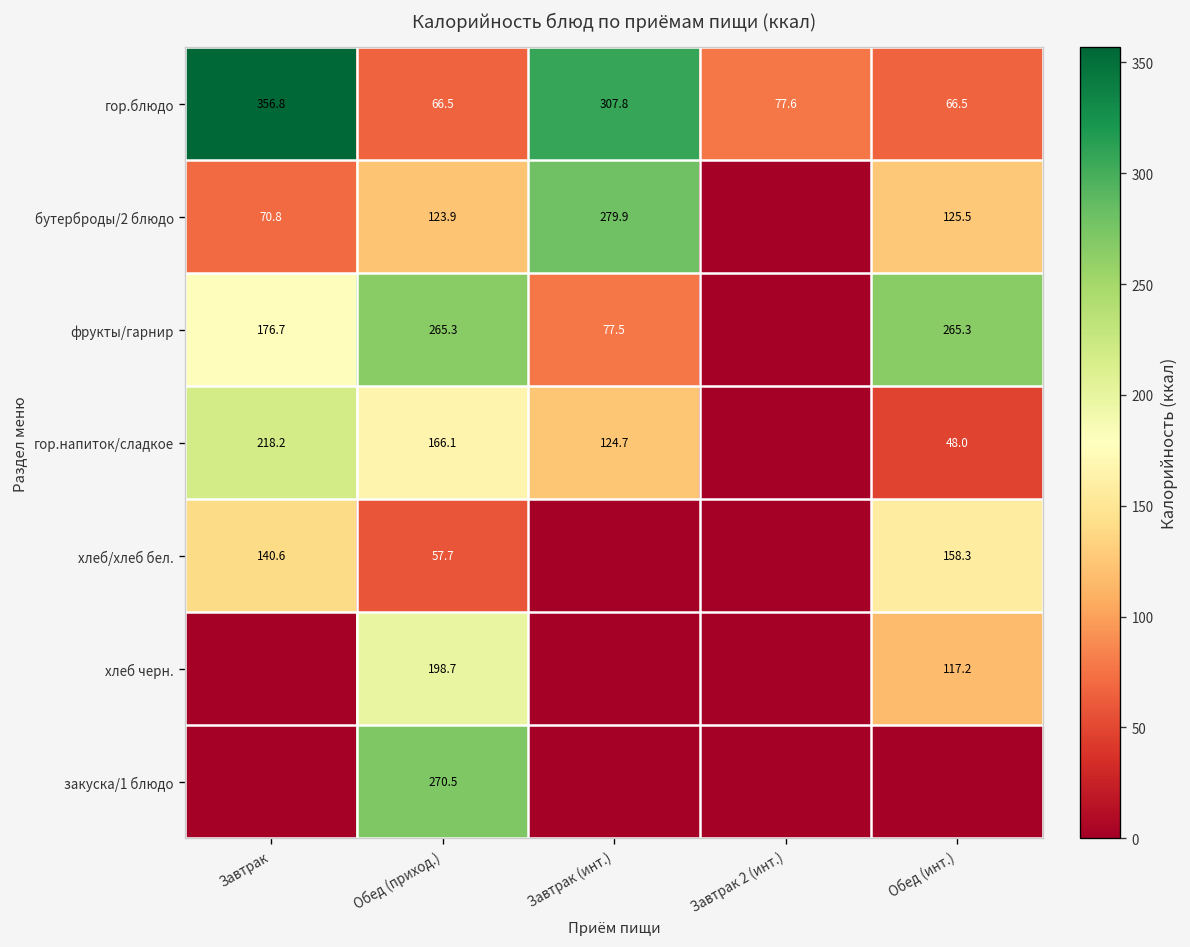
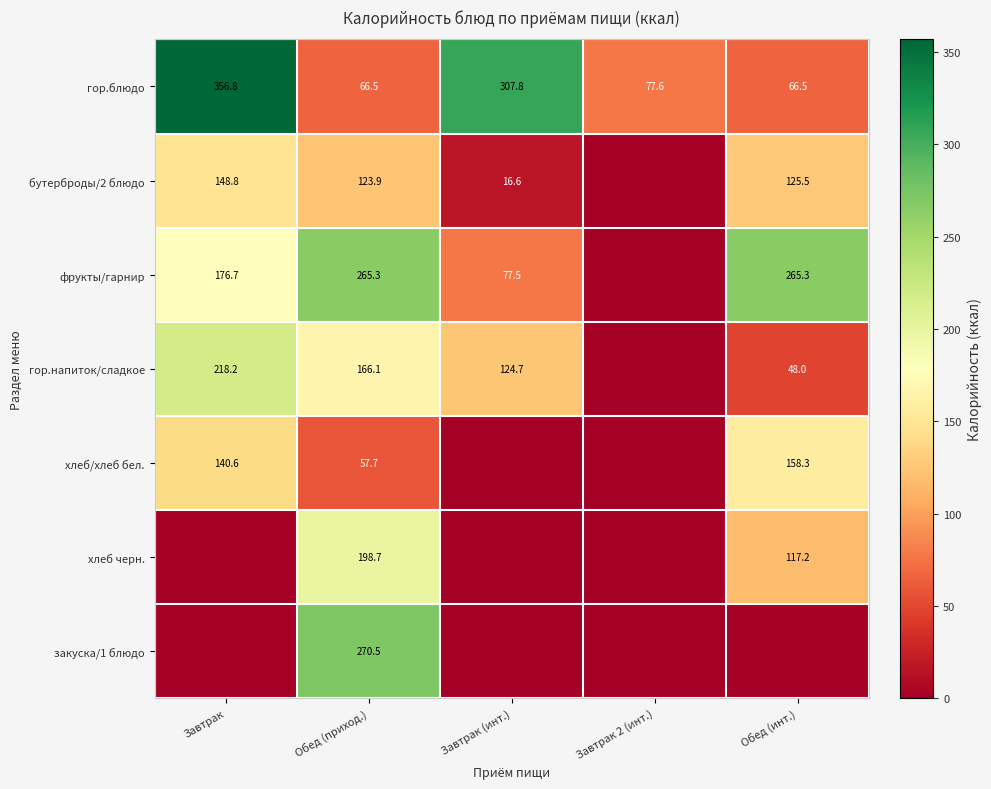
бутерброды/2 блюдо, Завтрак: 70.8 -> 148.8
бутерброды/2 блюдо, Завтрак (инт.): 279.9 -> 16.6
